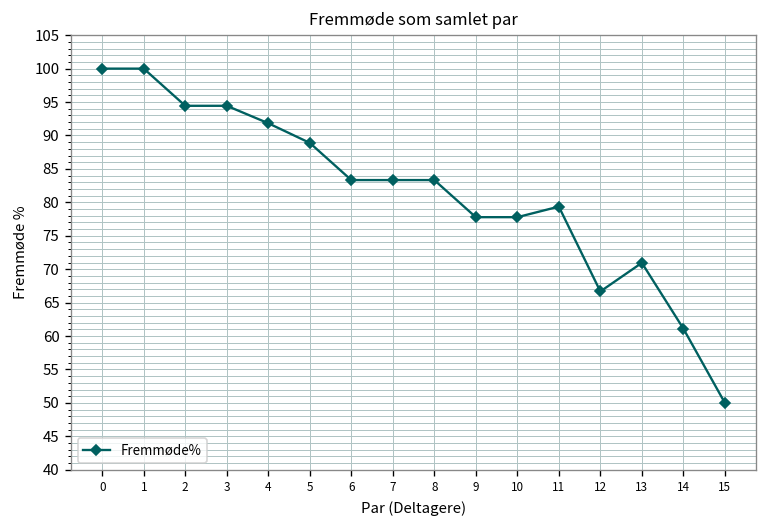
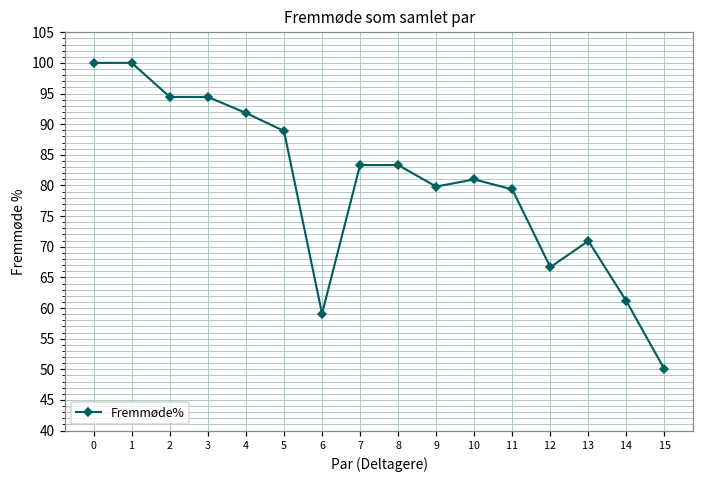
6: 83 -> 59
9: 78 -> 80
10: 78 -> 81
